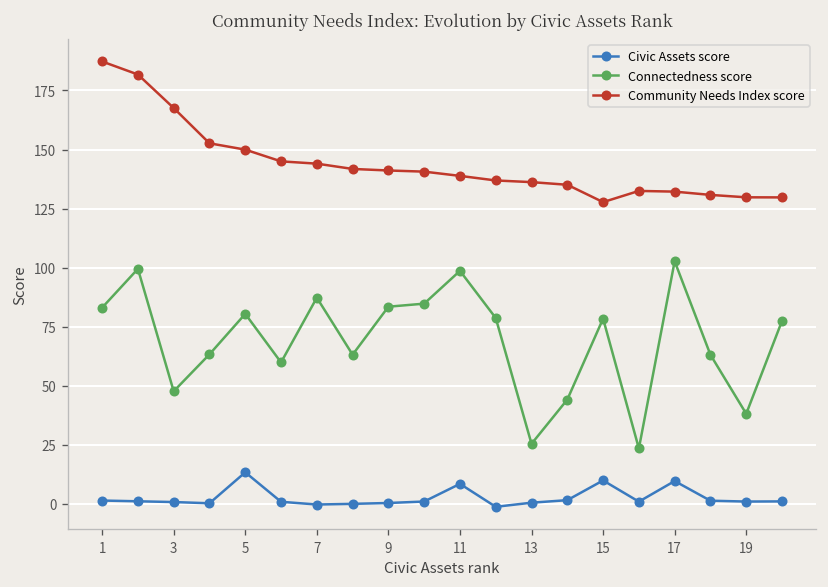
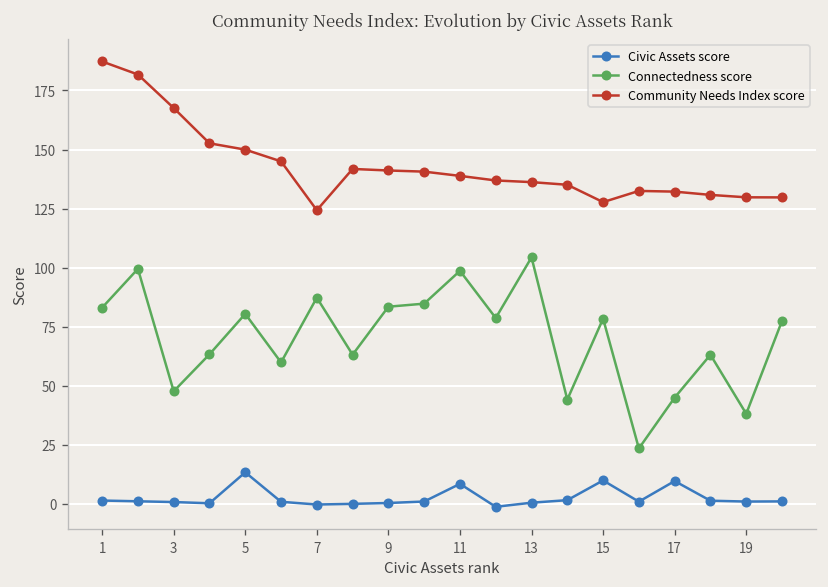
Community Needs Index score, 7: 144 -> 124
Connectedness score, 13: 25 -> 104
Connectedness score, 17: 103 -> 45
